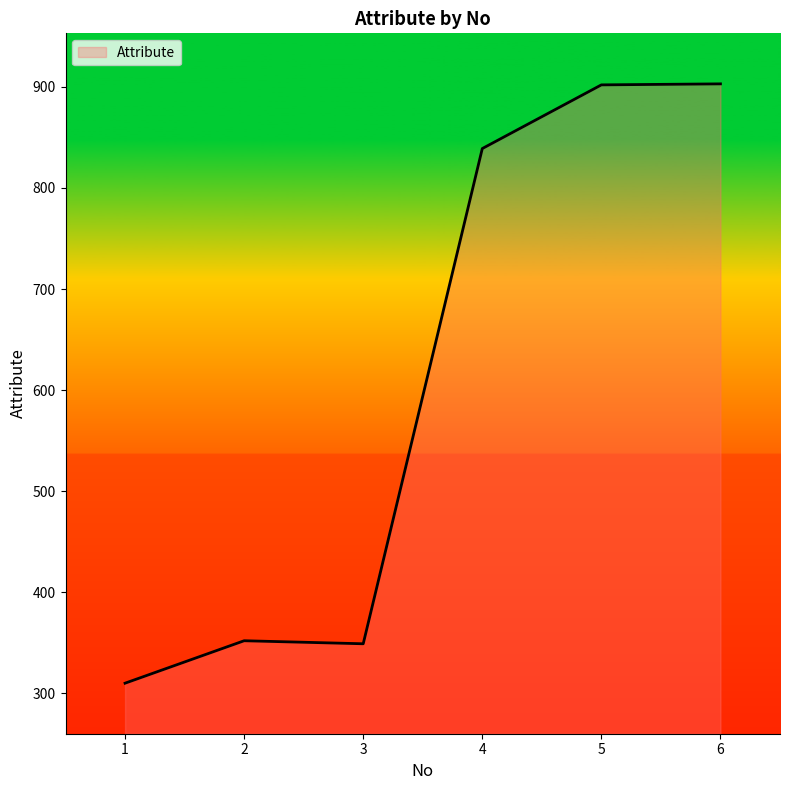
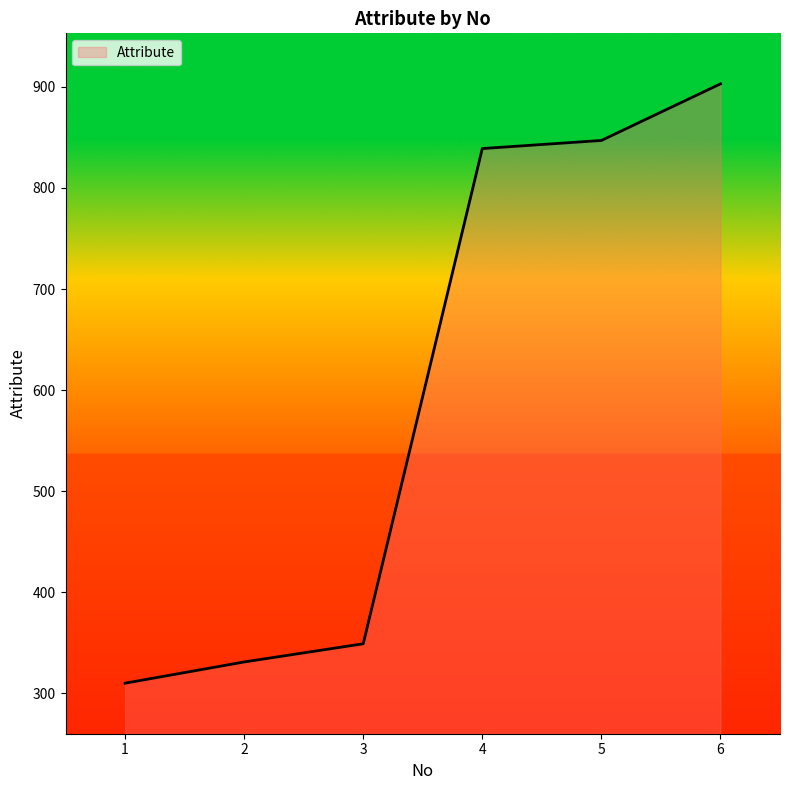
2: 352 -> 331
5: 902 -> 847
